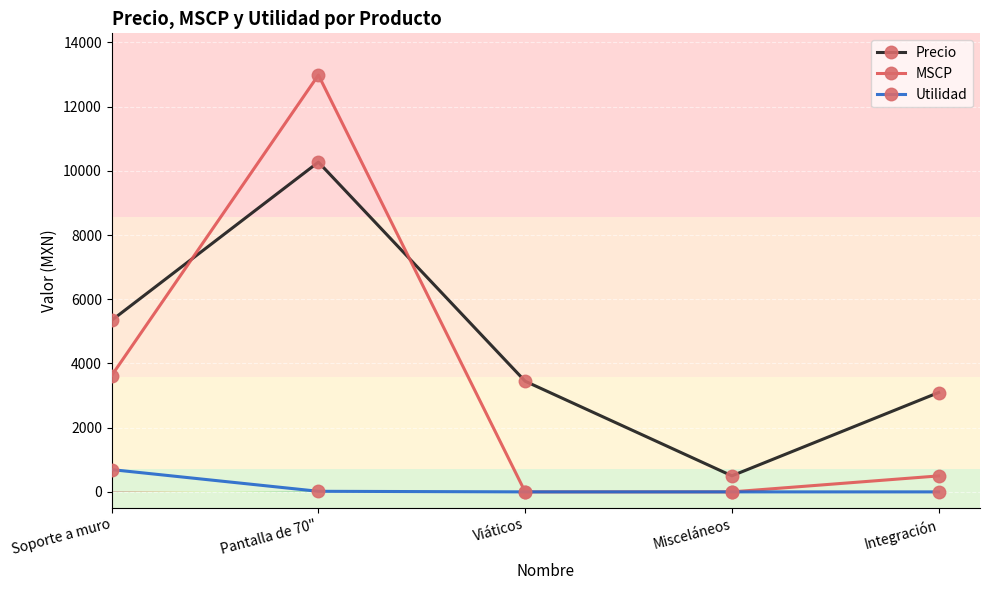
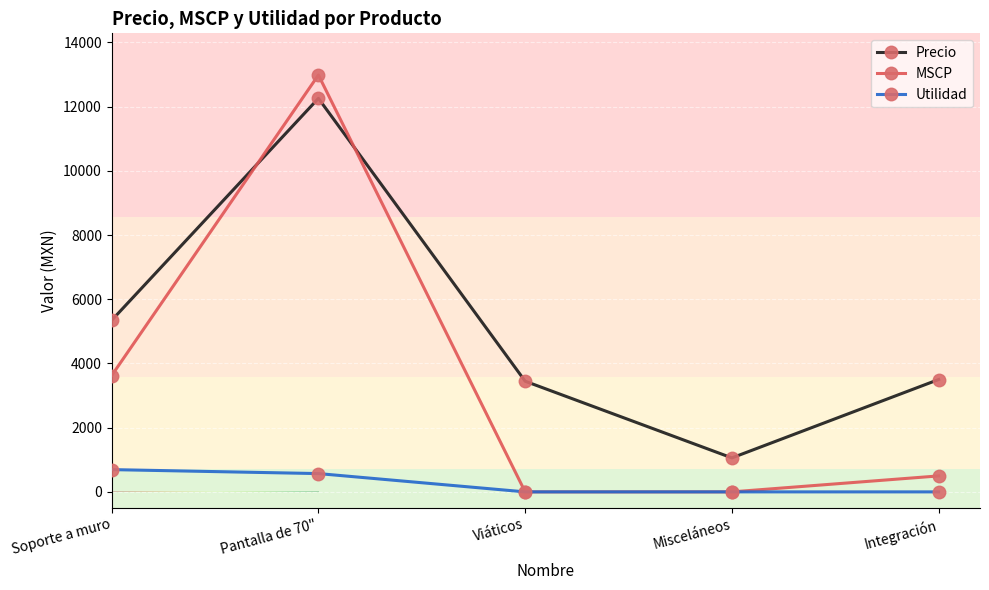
Precio, Pantalla de 70": 10300 -> 12300
Utilidad, Pantalla de 70": 0 -> 600
Precio, Misceláneos: 500 -> 1100
Precio, Integración: 3100 -> 3500
